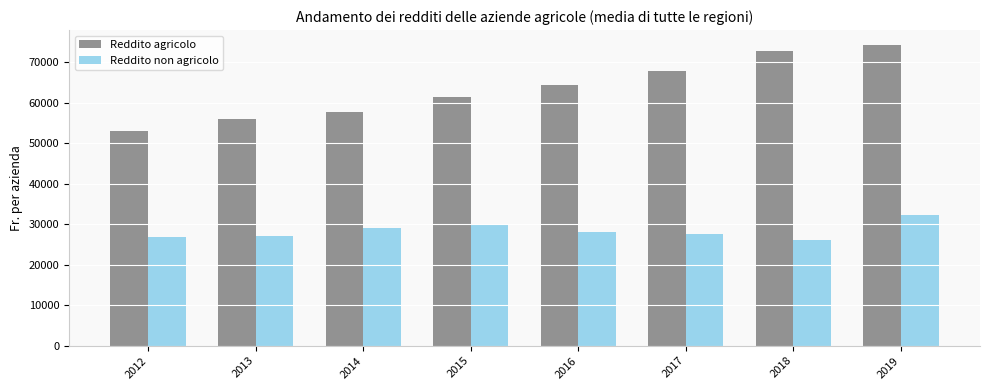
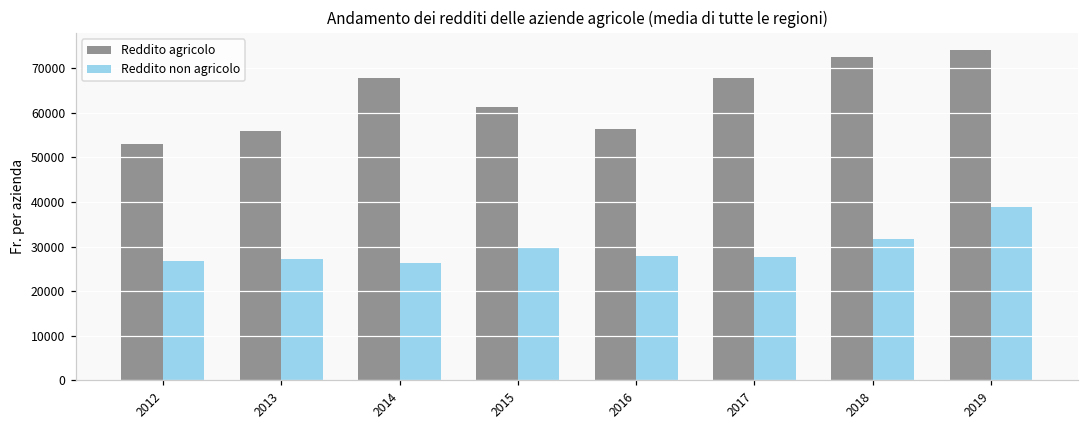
Reddito agricolo, 2014: 58000 -> 68000
Reddito non agricolo, 2014: 29000 -> 26000
Reddito agricolo, 2016: 64000 -> 56000
Reddito non agricolo, 2018: 26000 -> 32000
Reddito non agricolo, 2019: 32000 -> 39000
